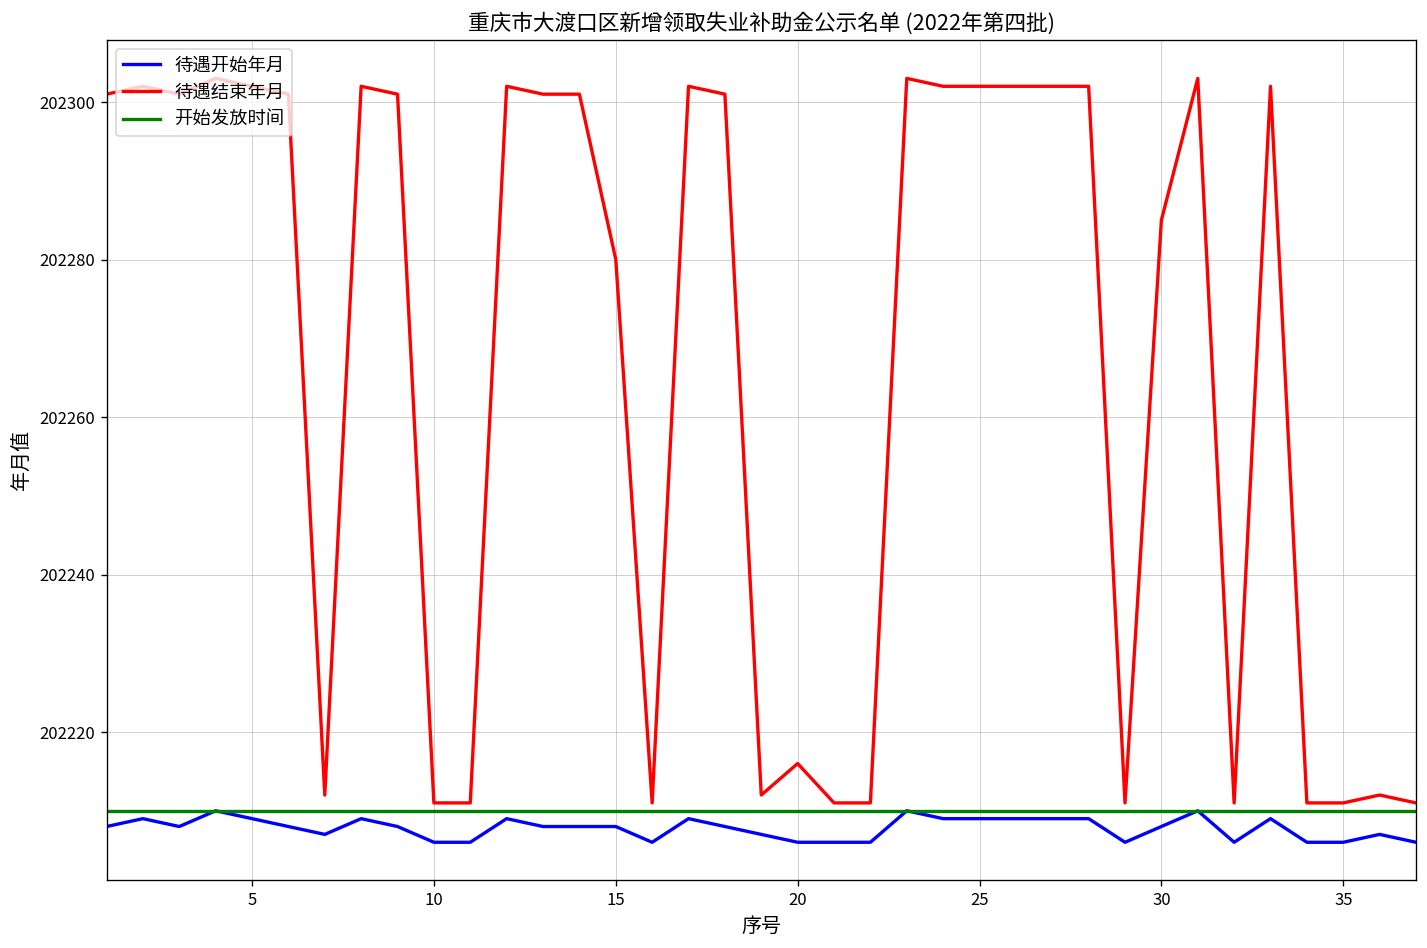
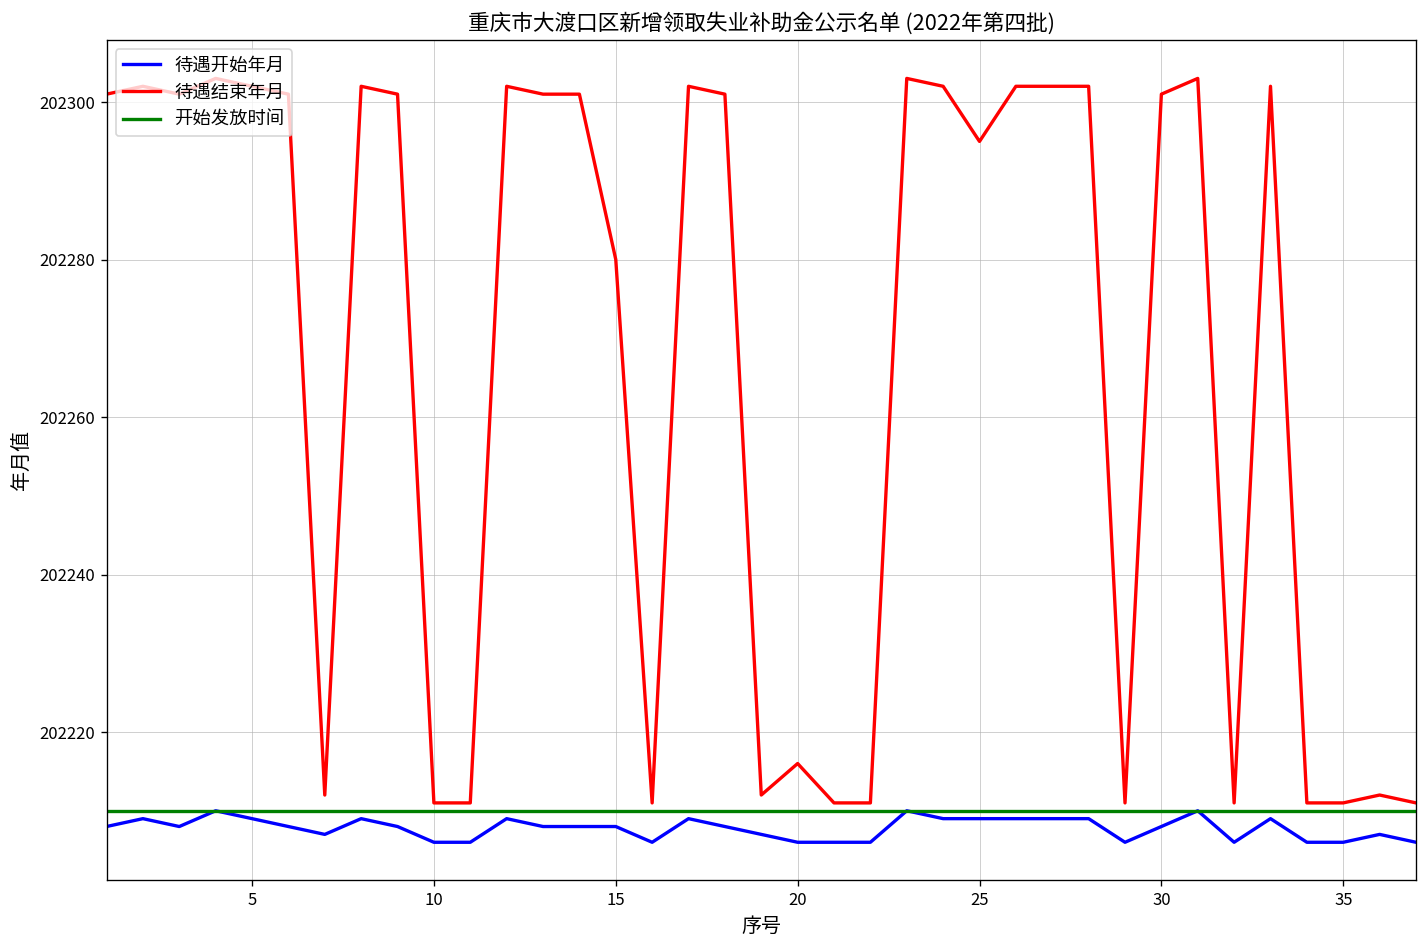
待遇结束年月, 25: 202302 -> 202295
待遇结束年月, 30: 202285 -> 202301
